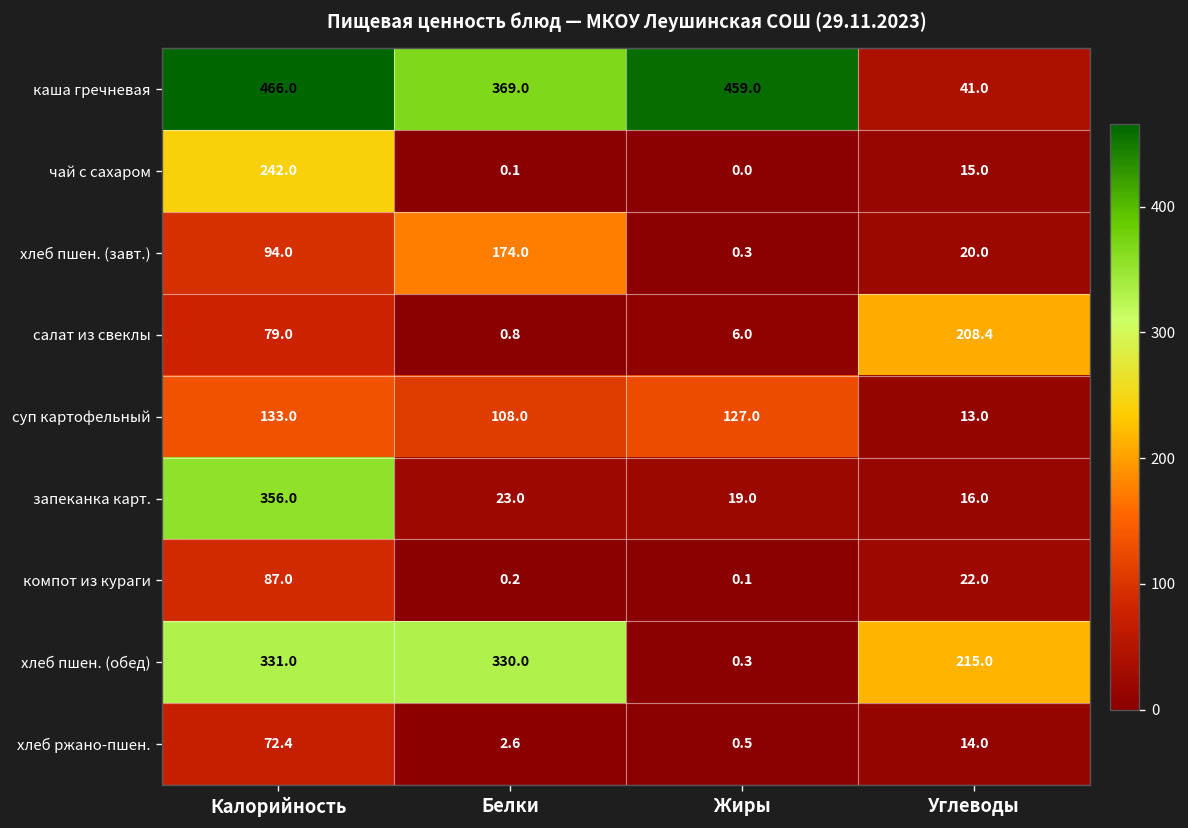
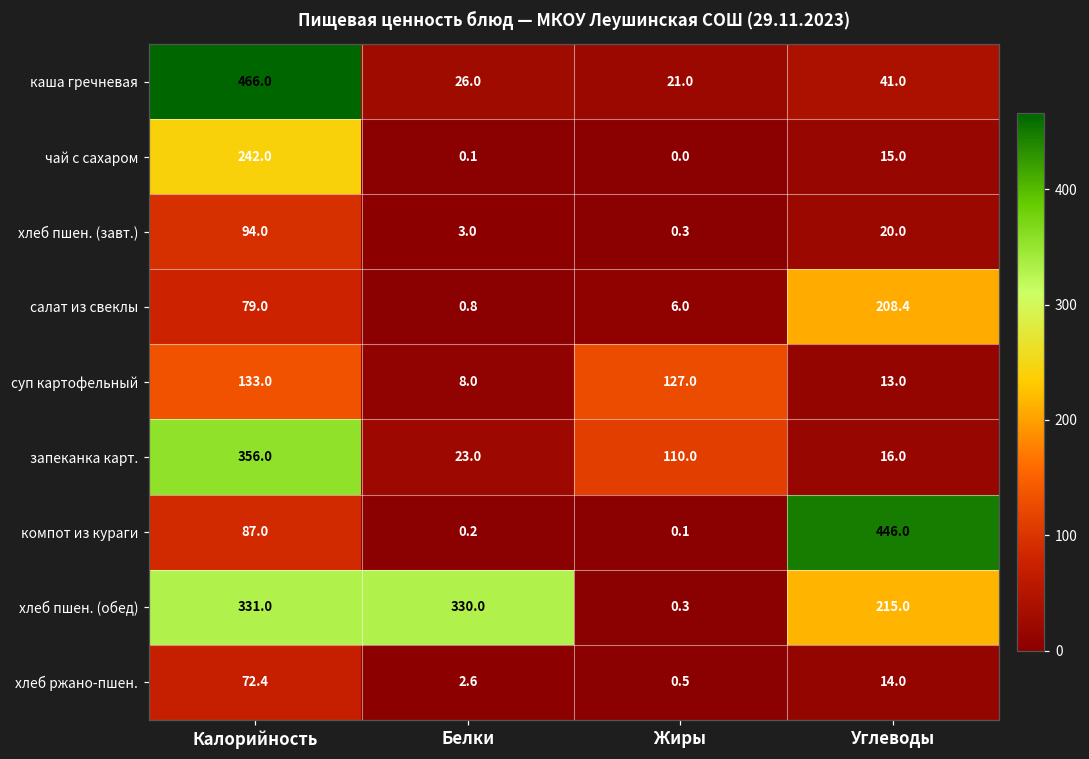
каша гречневая, Белки: 369.0 -> 26.0
каша гречневая, Жиры: 459.0 -> 21.0
хлеб пшен. (завт.), Белки: 174.0 -> 3.0
суп картофельный, Белки: 108.0 -> 8.0
запеканка карт., Жиры: 19.0 -> 110.0
компот из кураги, Углеводы: 22.0 -> 446.0
